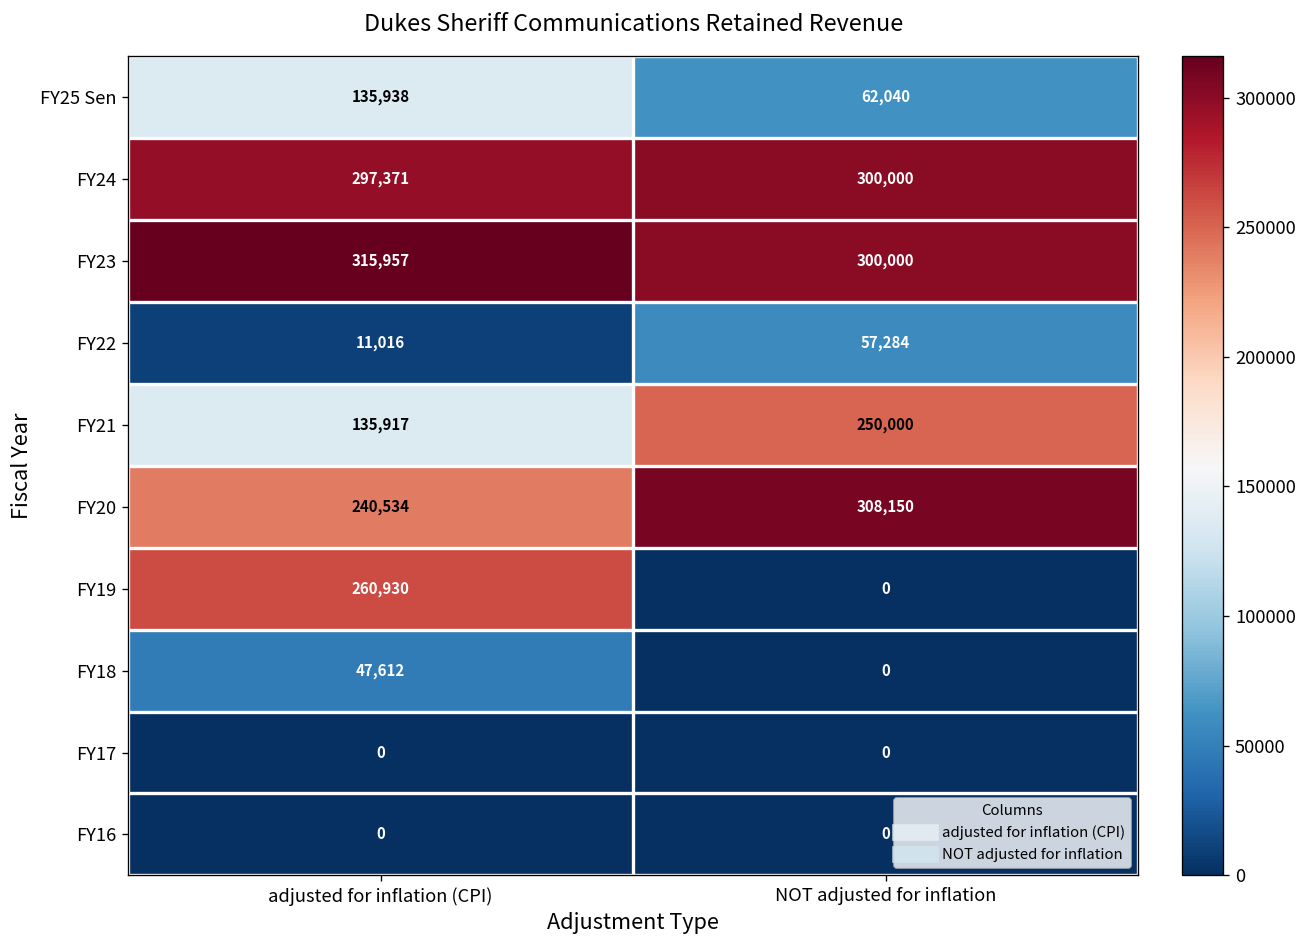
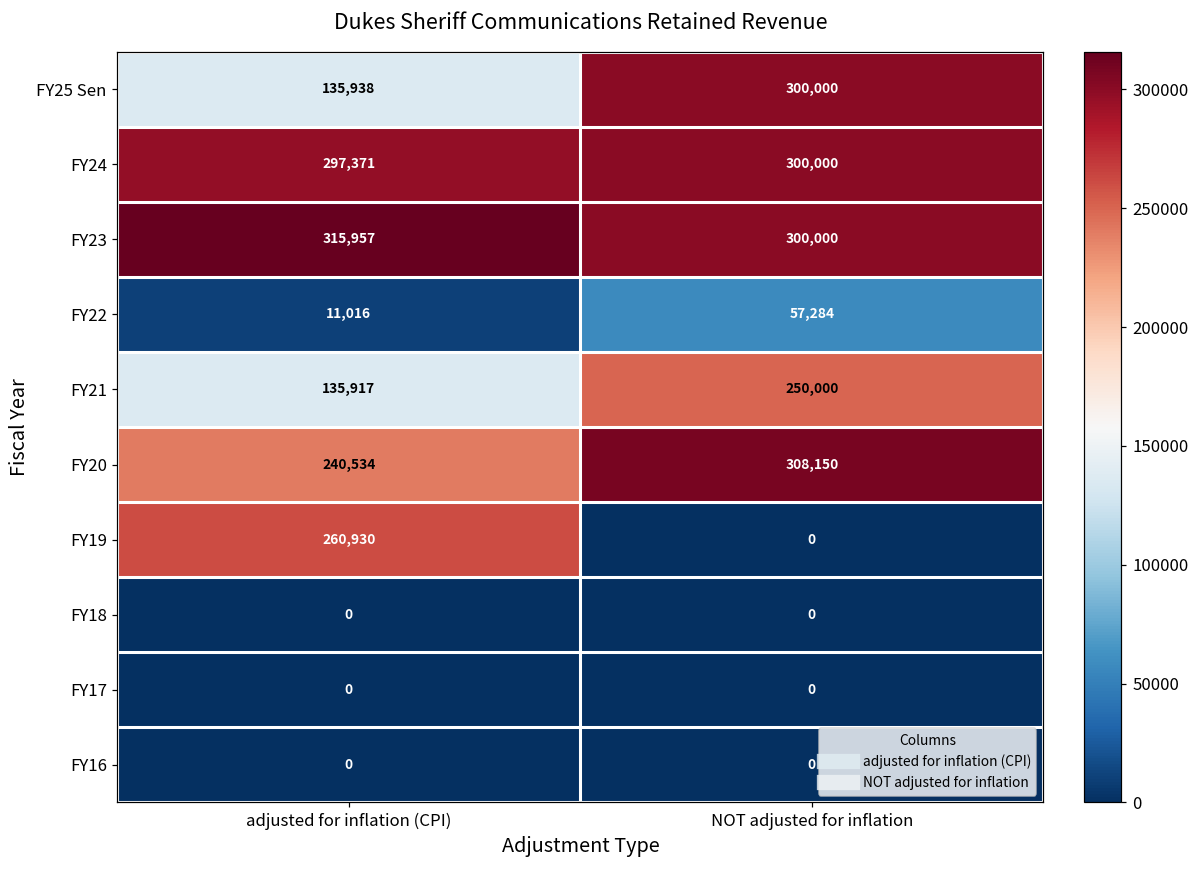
FY25 Sen, NOT adjusted for inflation: 62,040 -> 300,000
FY18, adjusted for inflation (CPI): 47,612 -> 0
